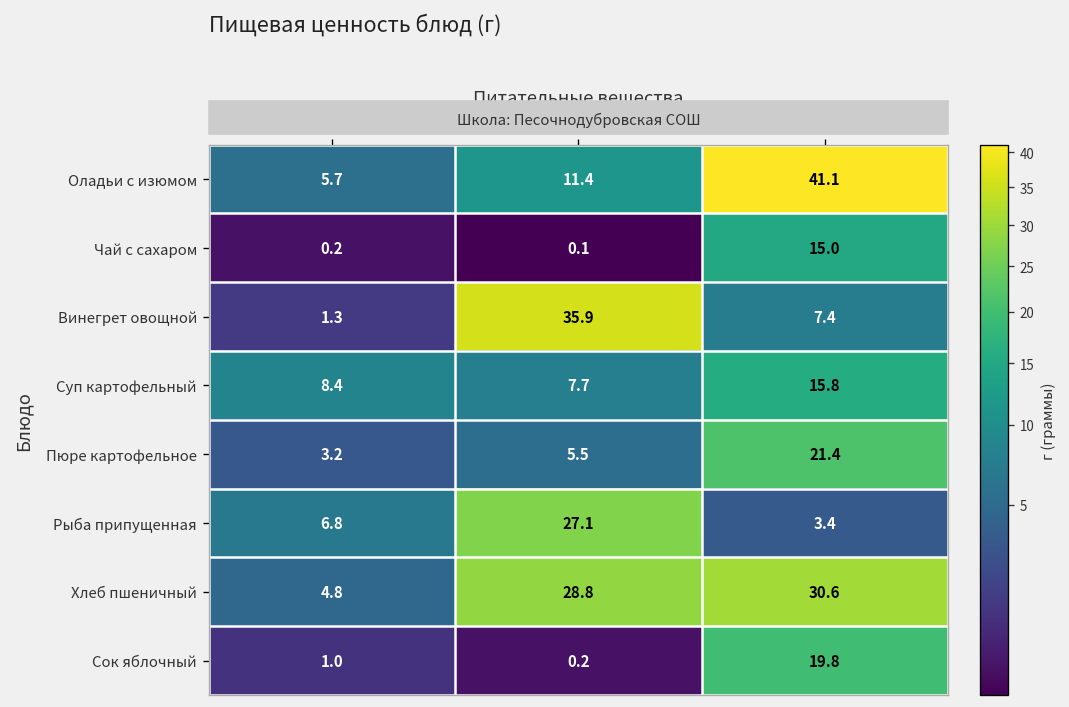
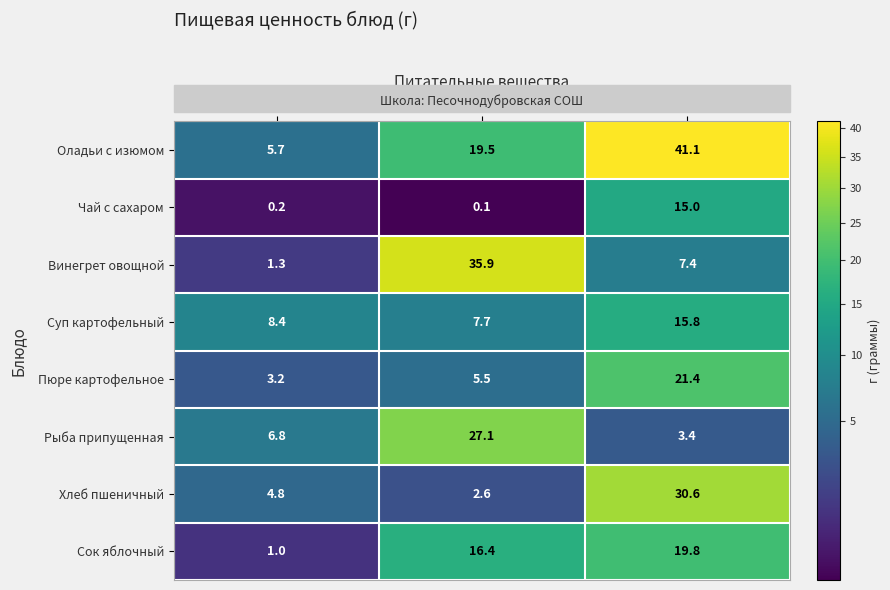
Оладьи с изюмом, Жиры: 11.4 -> 19.5
Хлеб пшеничный, Жиры: 28.8 -> 2.6
Сок яблочный, Жиры: 0.2 -> 16.4
